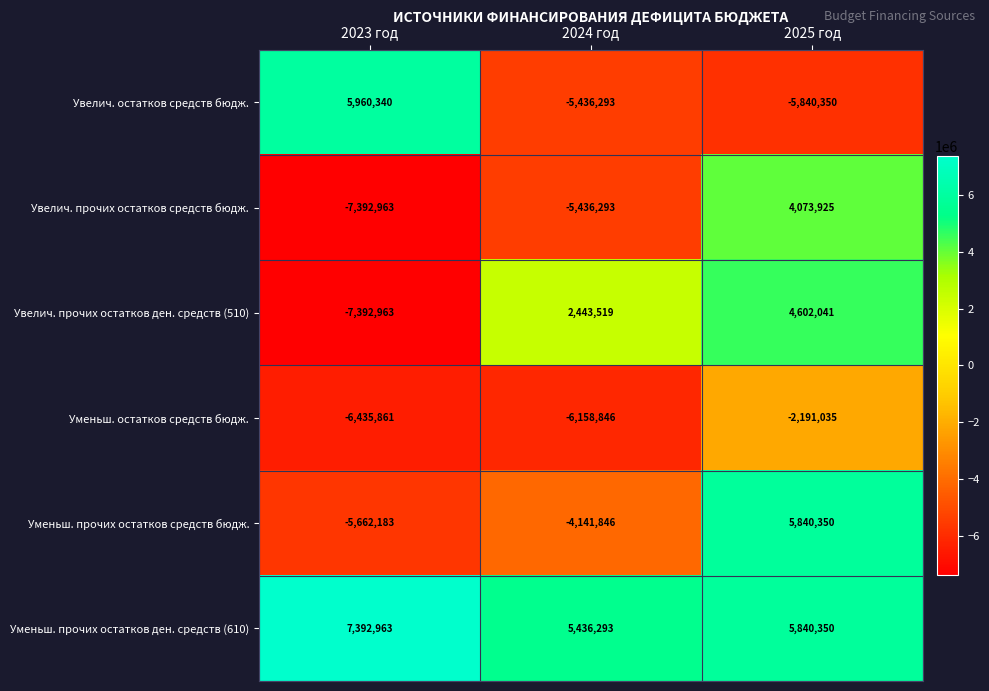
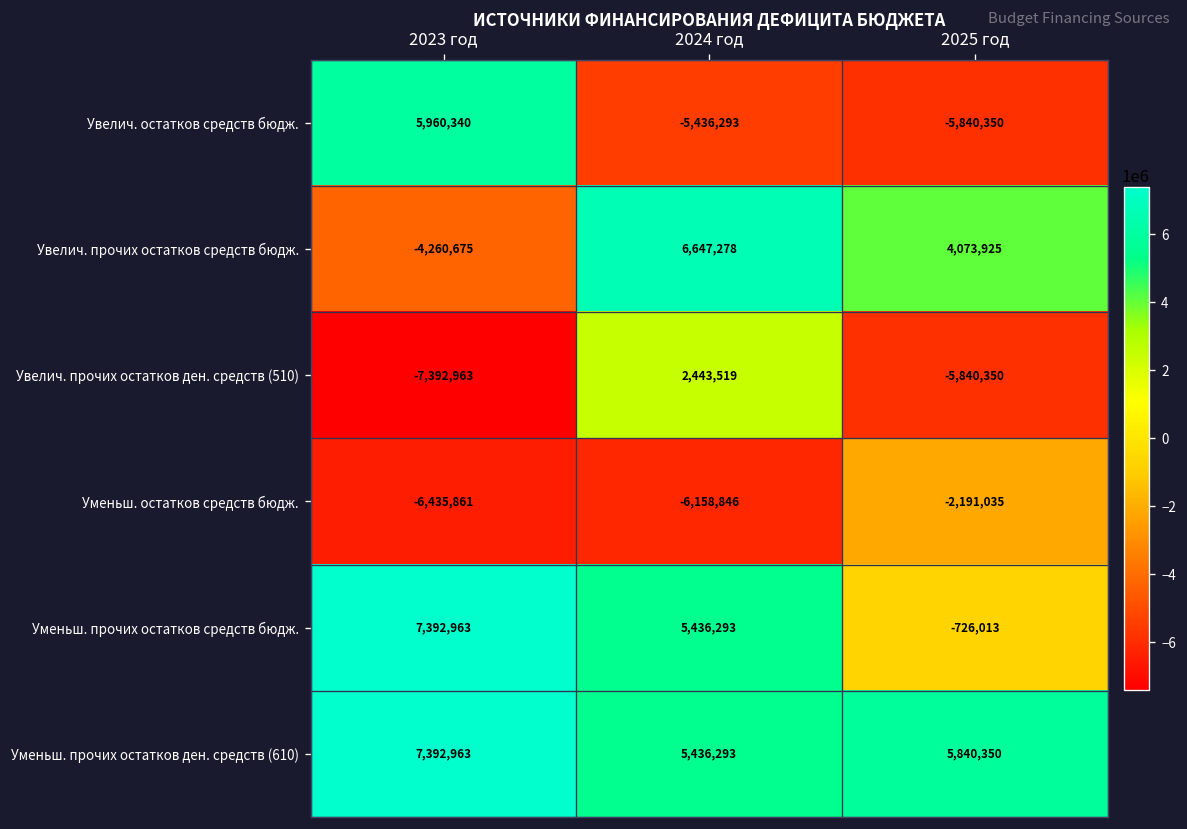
Увелич. прочих остатков средств бюдж., 2023 год: -7,392,963 -> -4,260,675
Увелич. прочих остатков средств бюдж., 2024 год: -5,436,293 -> 6,647,278
Увелич. прочих остатков ден. средств (510), 2025 год: 4,602,041 -> -5,840,350
Уменьш. прочих остатков средств бюдж., 2023 год: -5,662,183 -> 7,392,963
Уменьш. прочих остатков средств бюдж., 2024 год: -4,141,846 -> 5,436,293
Уменьш. прочих остатков средств бюдж., 2025 год: 5,840,350 -> -726,013
